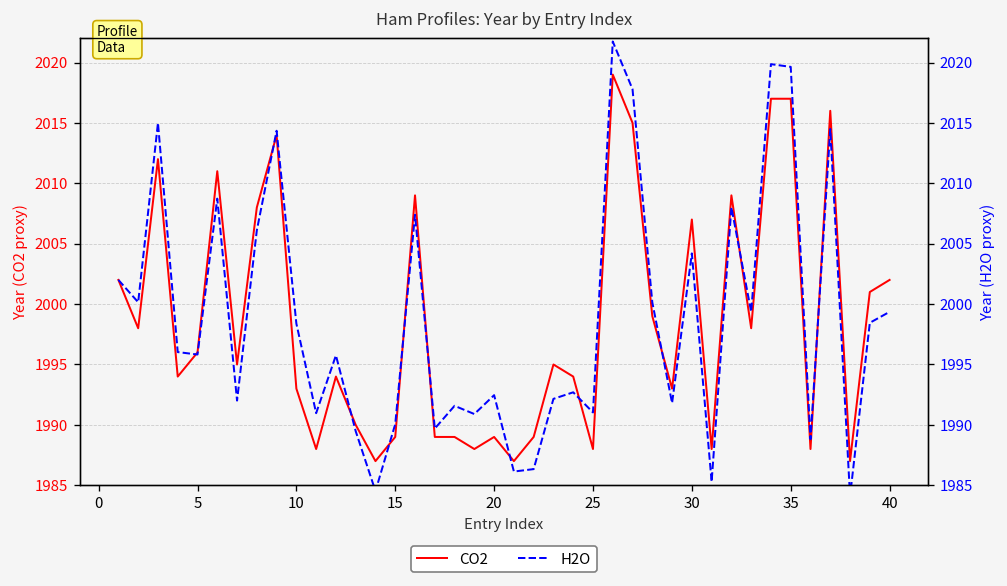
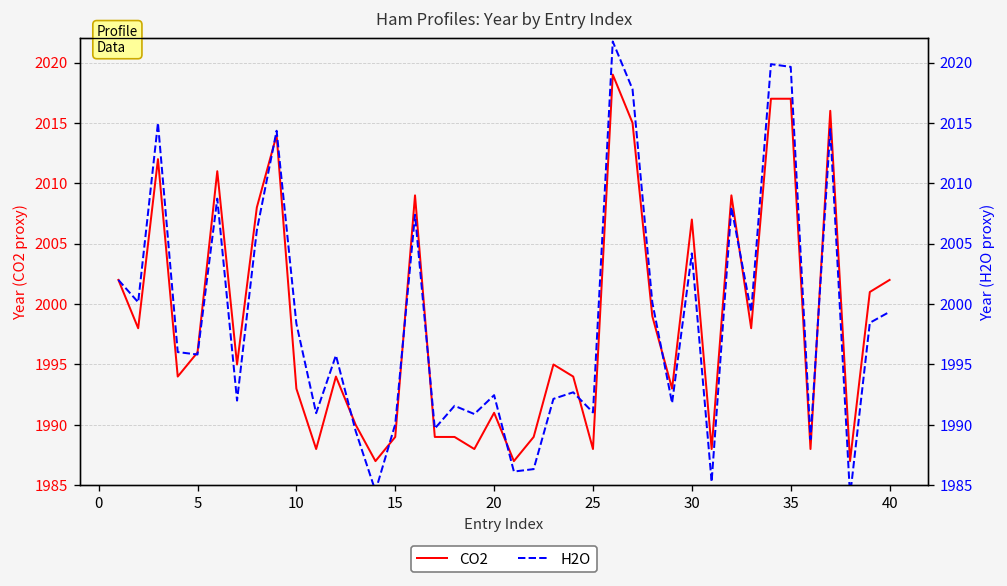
CO2, 20: 1989 -> 1991
